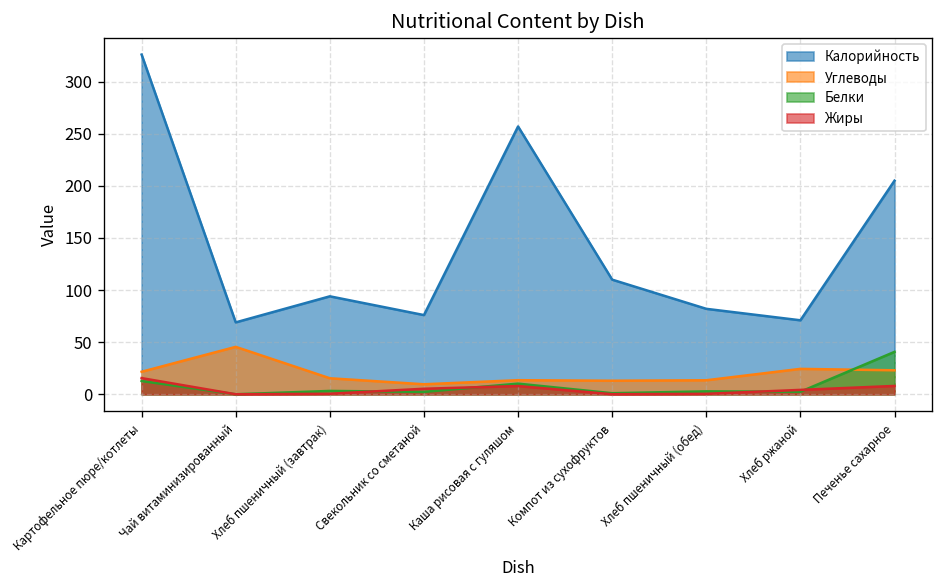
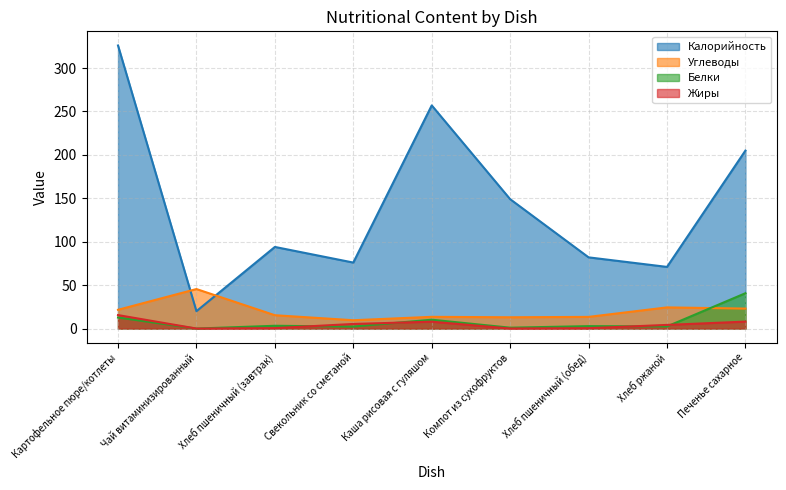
Калорийность, Чай витаминизированный: 70 -> 20
Калорийность, Компот из сухофруктов: 110 -> 150
